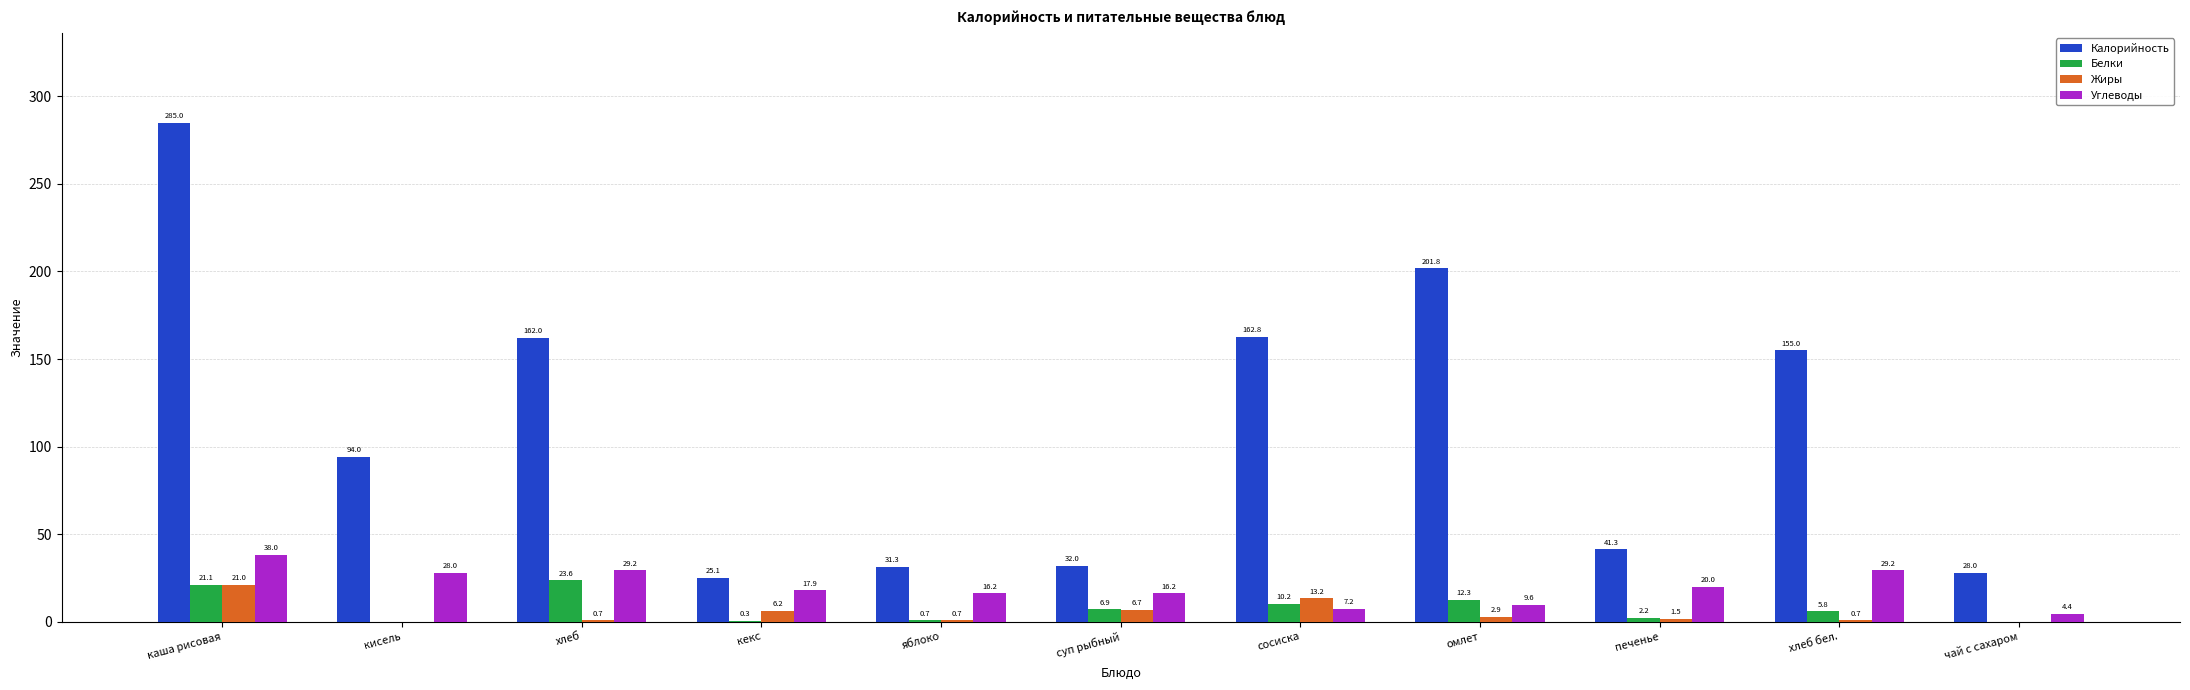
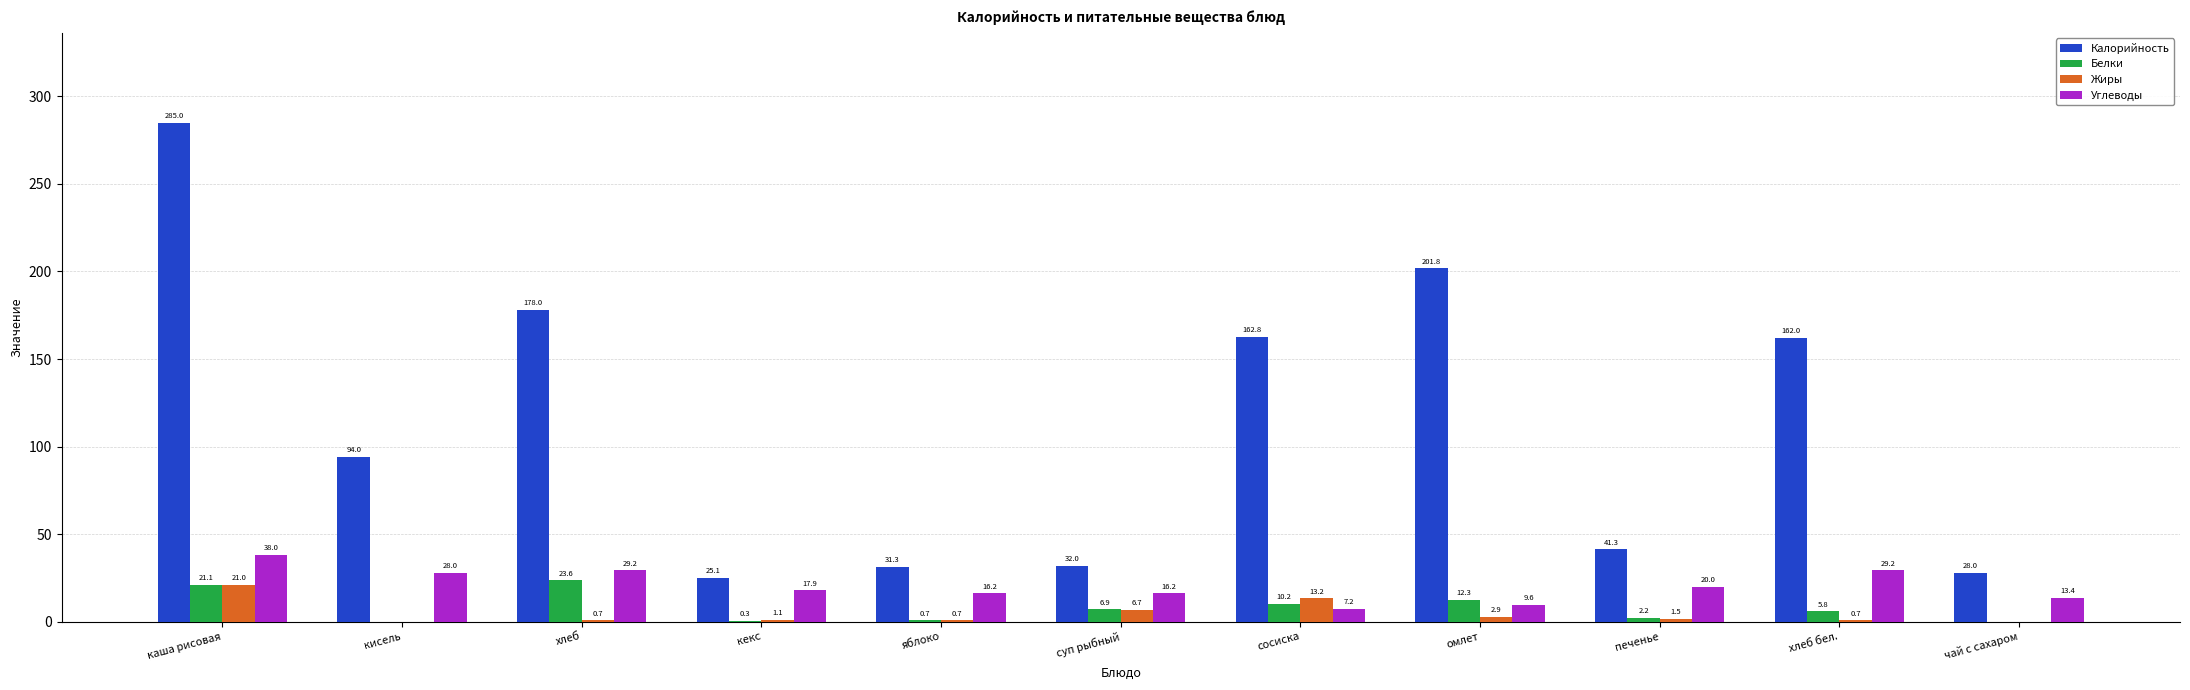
Калорийность, хлеб: 162.0 -> 178.0
Жиры, кекс: 6.2 -> 1.1
Калорийность, хлеб бел.: 155.0 -> 162.0
Углеводы, чай с сахаром: 4.4 -> 13.4
